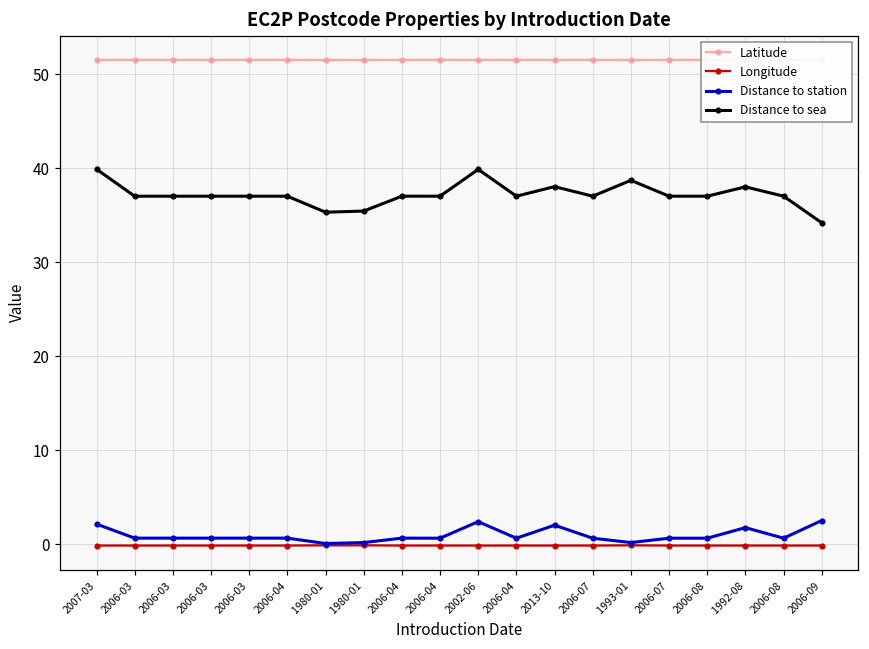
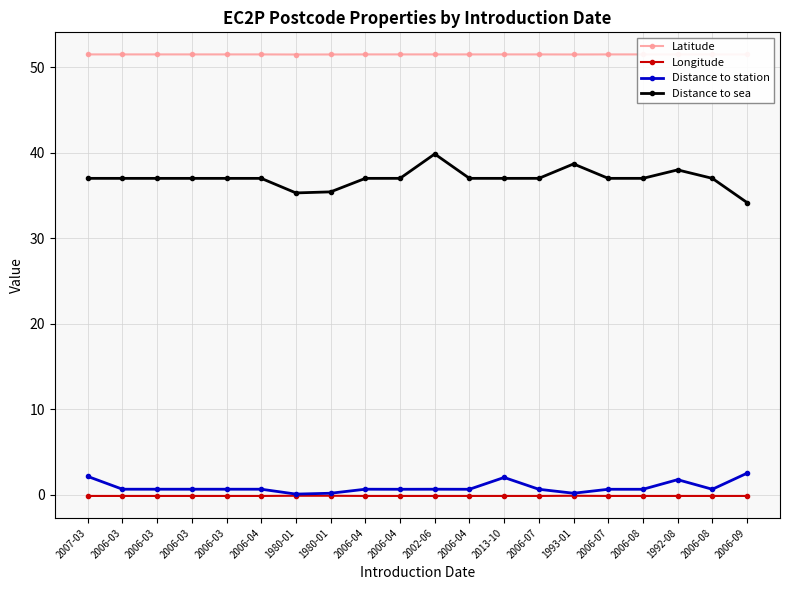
Distance to sea, 2007-03: 40 -> 37
Distance to station, 2002-06: 2 -> 1
Distance to sea, 2013-10: 38 -> 37
